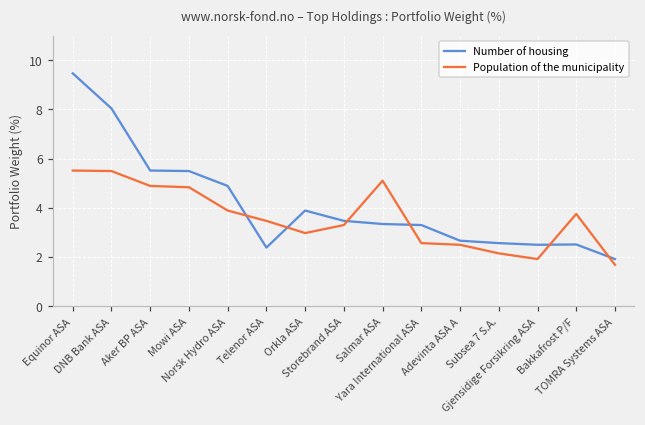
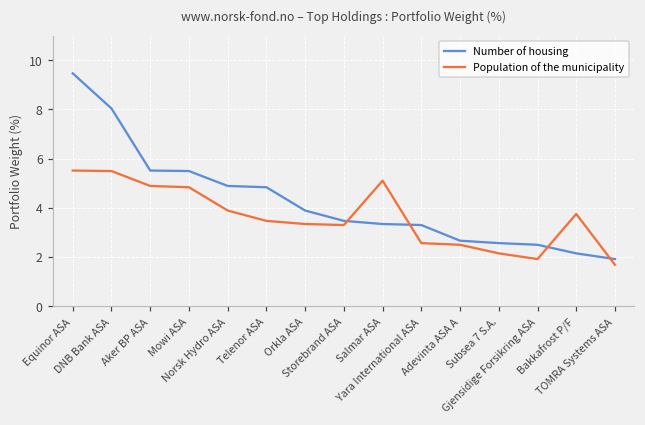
Number of housing, Telenor ASA: 2.4 -> 4.8
Population of the municipality, Orkla ASA: 3.0 -> 3.3
Number of housing, Bakkafrost P/F: 2.5 -> 2.1
